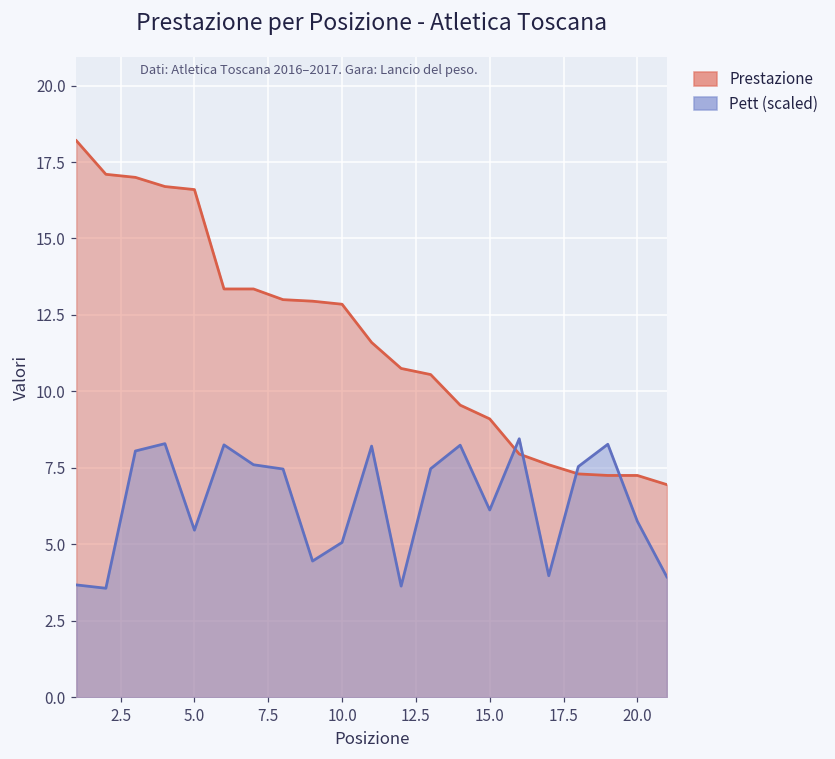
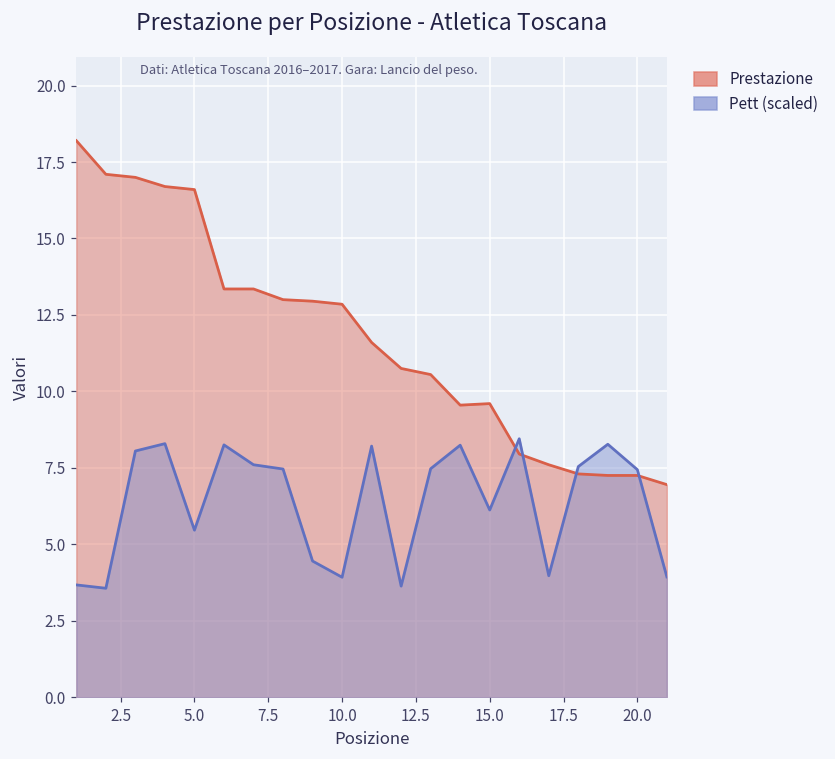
Pett (scaled), 10.0: 5.1 -> 3.9
Prestazione, 15.0: 9.1 -> 9.6
Pett (scaled), 20.0: 5.8 -> 7.4
